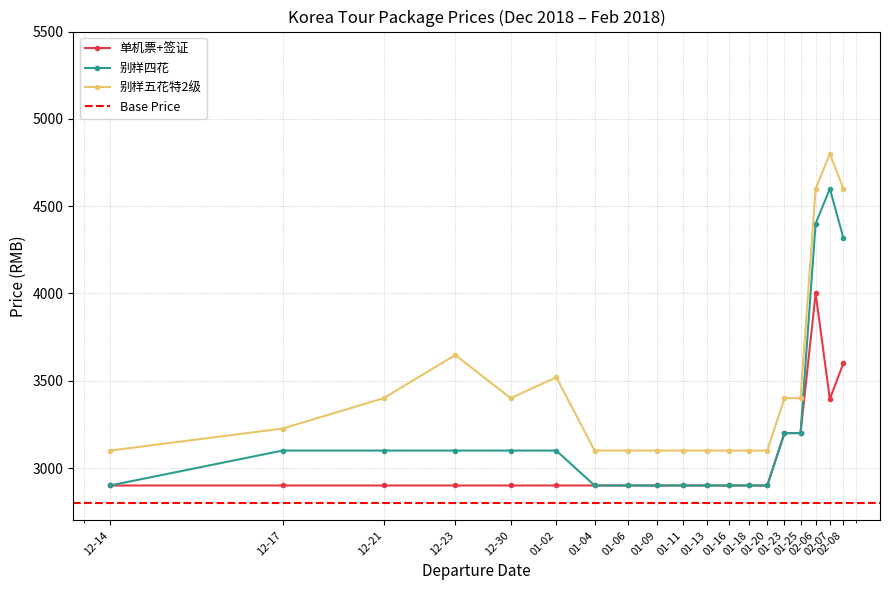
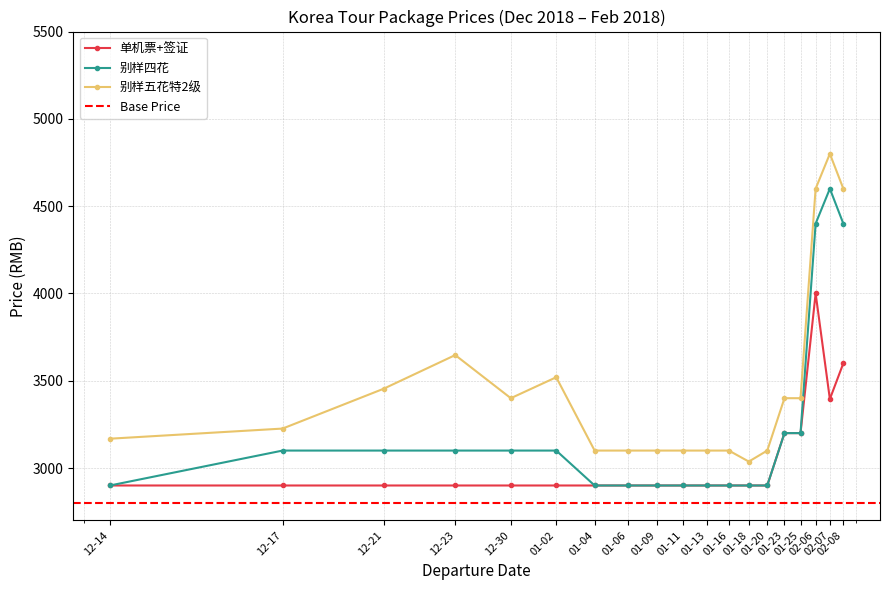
别样五花特2级, 12-14: 3100 -> 3170
别样五花特2级, 12-21: 3400 -> 3450
别样五花特2级, 01-18: 3100 -> 3040
别样四花, 02-08: 4320 -> 4400
